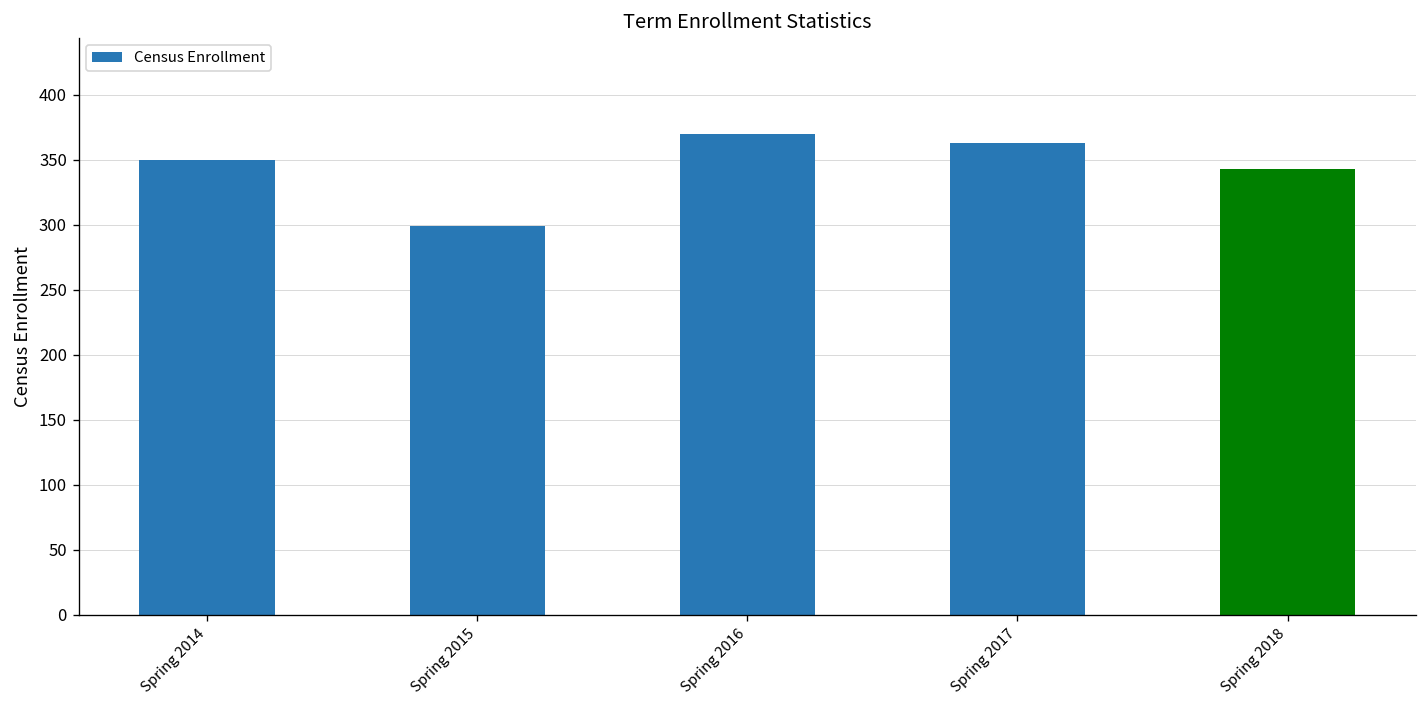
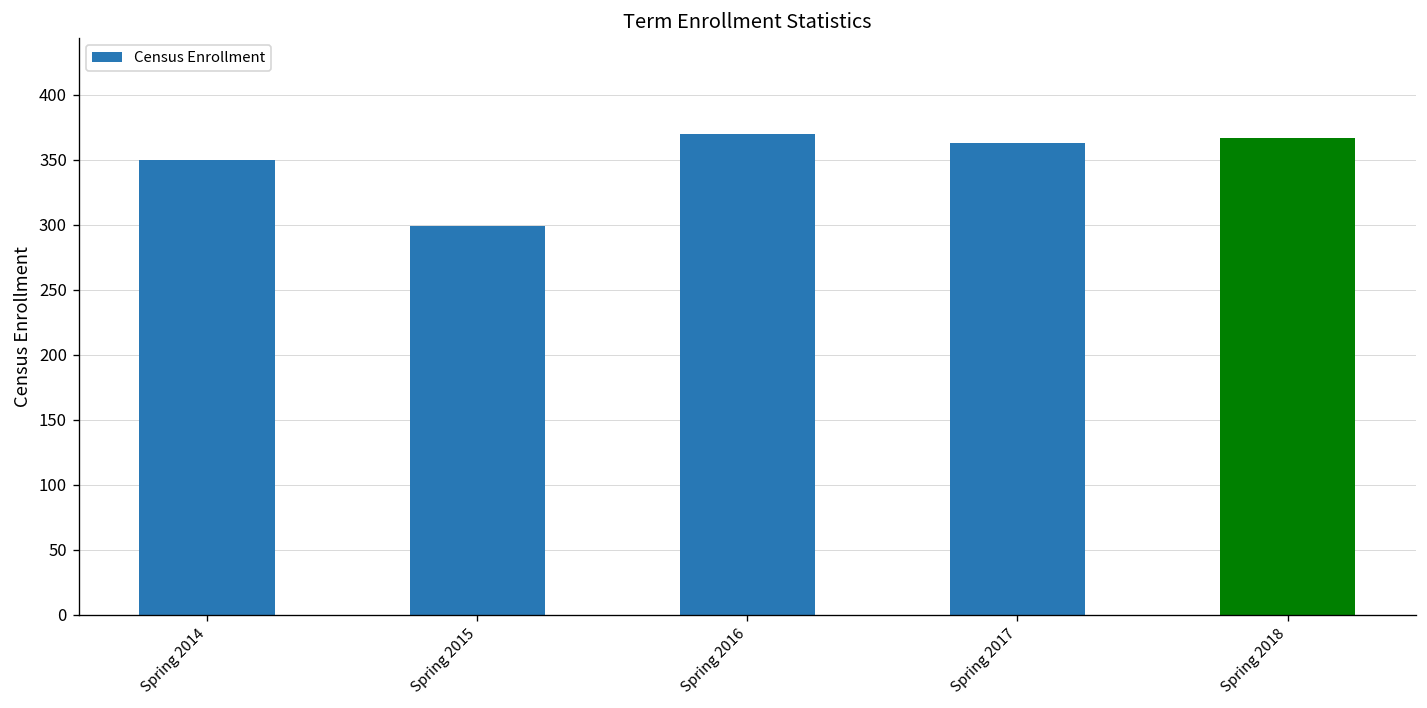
Spring 2018: 343 -> 367
